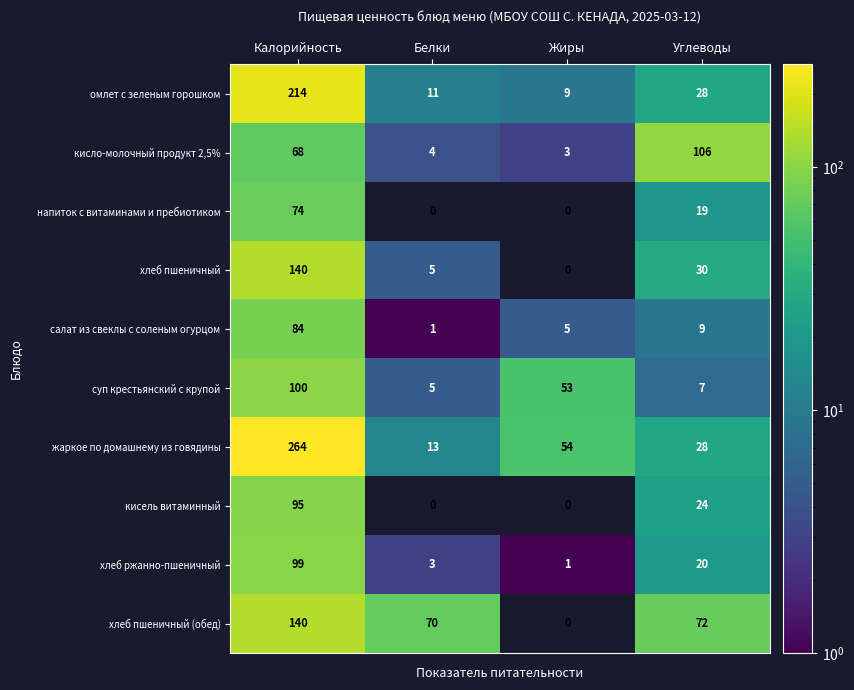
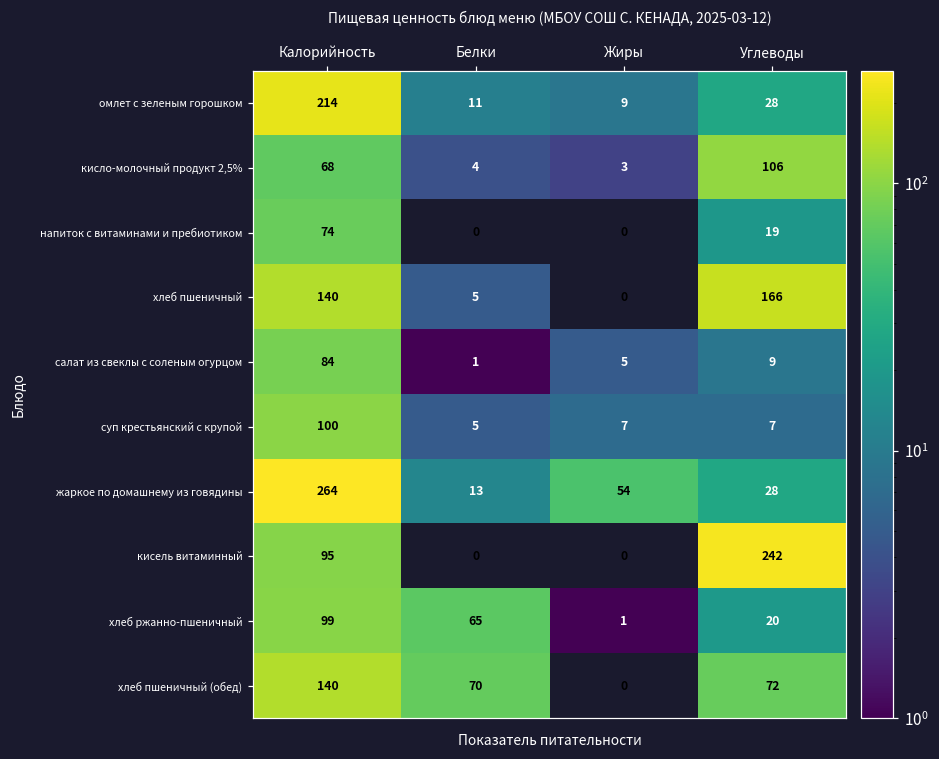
хлеб пшеничный, Углеводы: 30 -> 166
суп крестьянский с крупой, Жиры: 53 -> 7
кисель витаминный, Углеводы: 24 -> 242
хлеб ржанно-пшеничный, Белки: 3 -> 65
